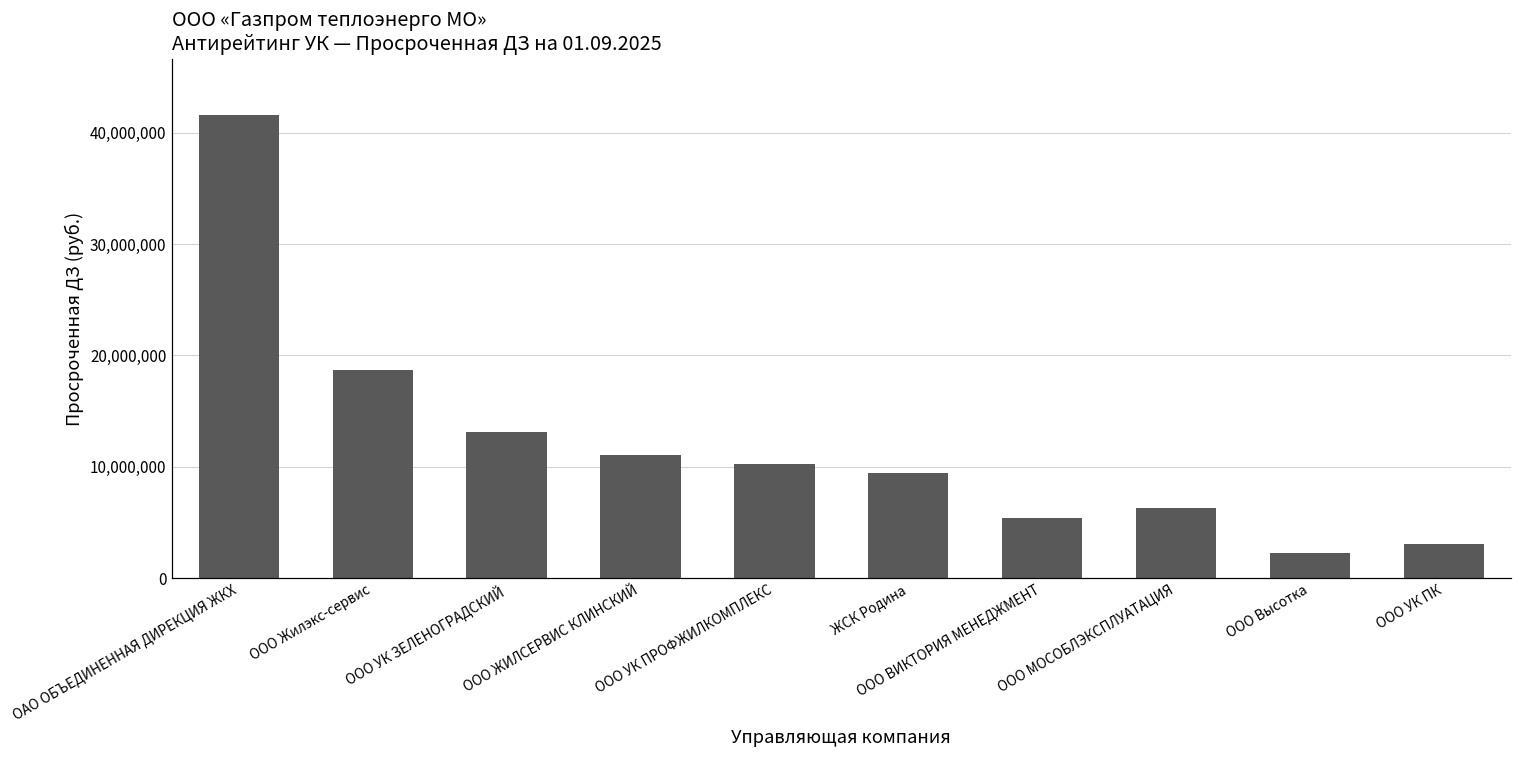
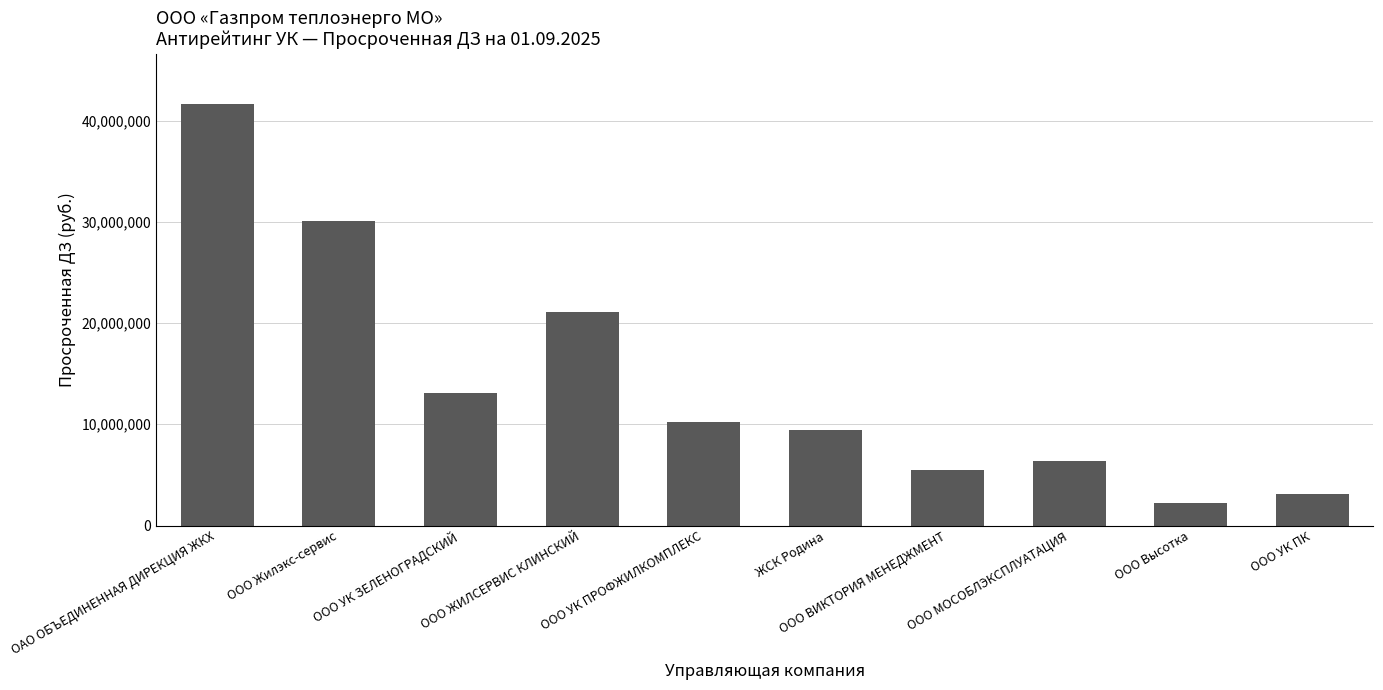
ООО Жилэкс-сервис: 18,700,000 -> 30,100,000
ООО ЖИЛСЕРВИС КЛИНСКИЙ: 11,000,000 -> 21,100,000
